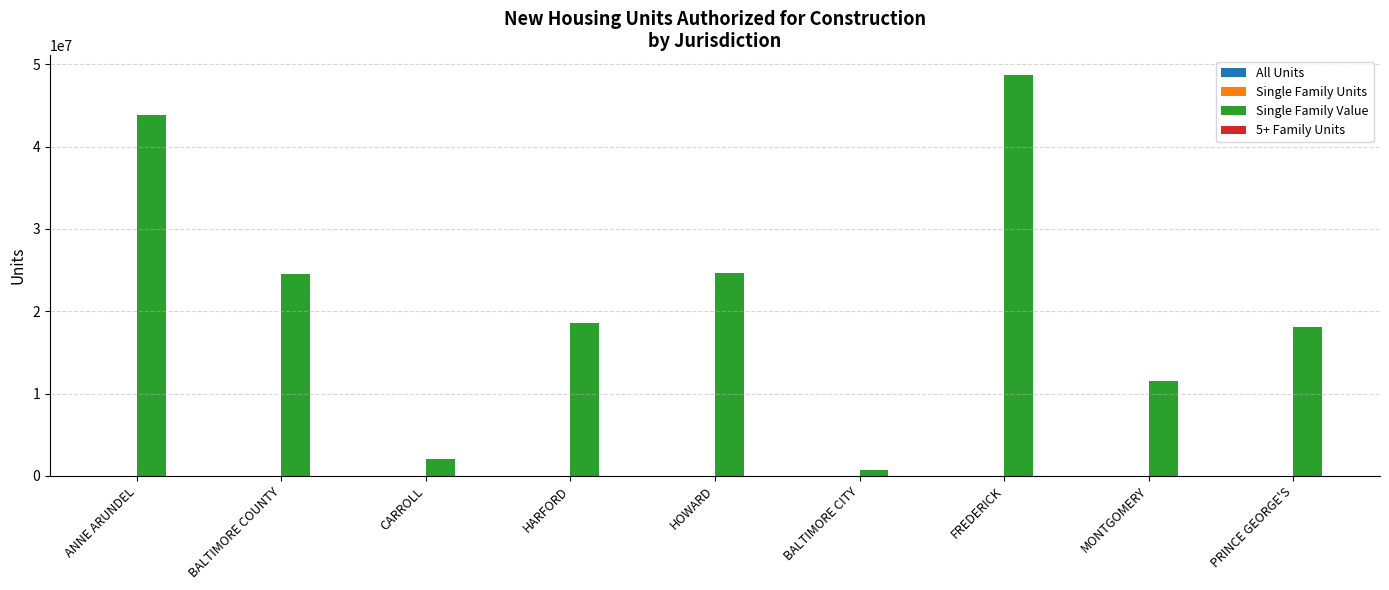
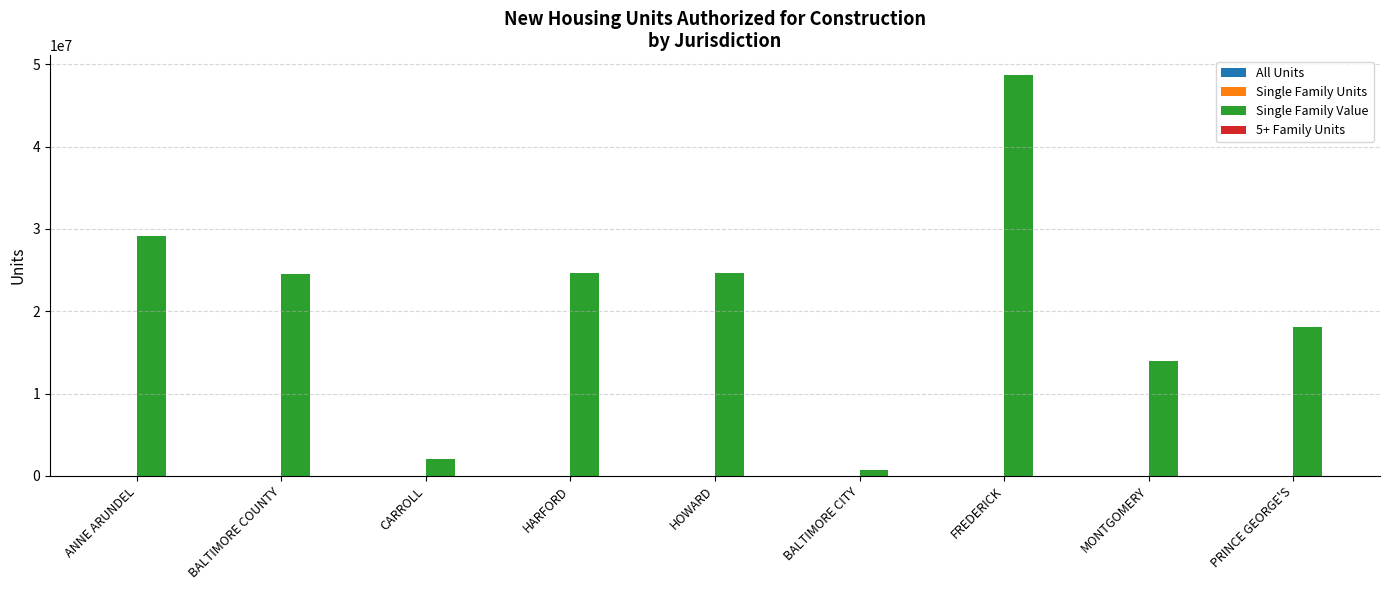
Single Family Value, ANNE ARUNDEL: 44000000 -> 29000000
Single Family Value, HARFORD: 19000000 -> 25000000
Single Family Value, MONTGOMERY: 12000000 -> 14000000
